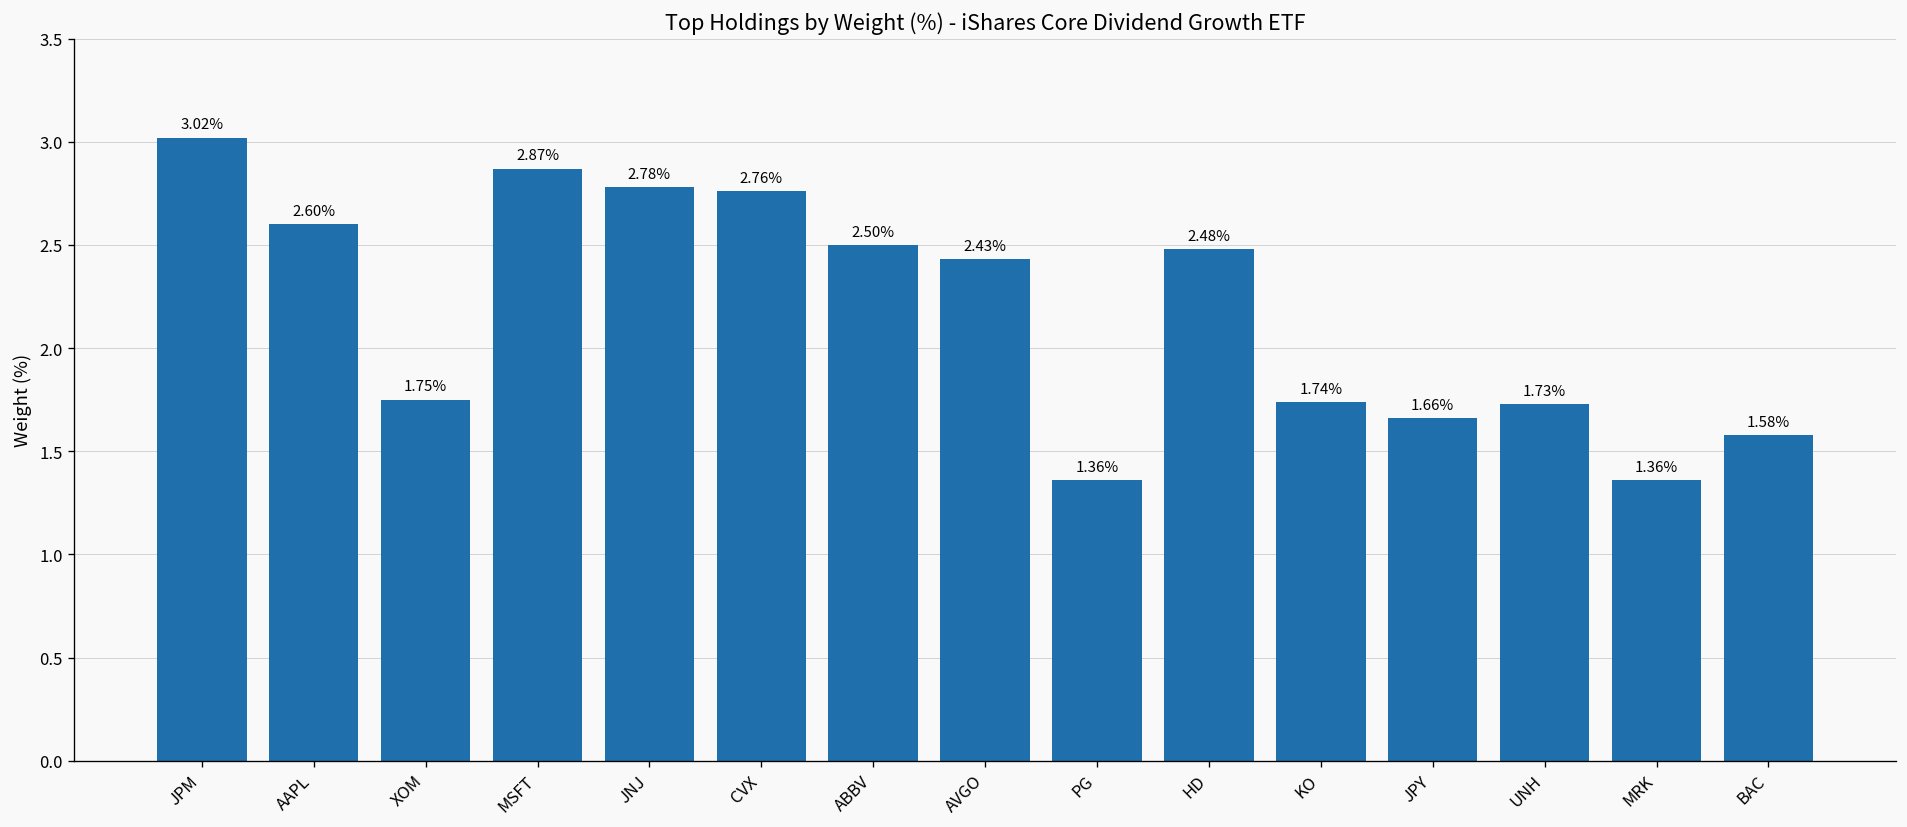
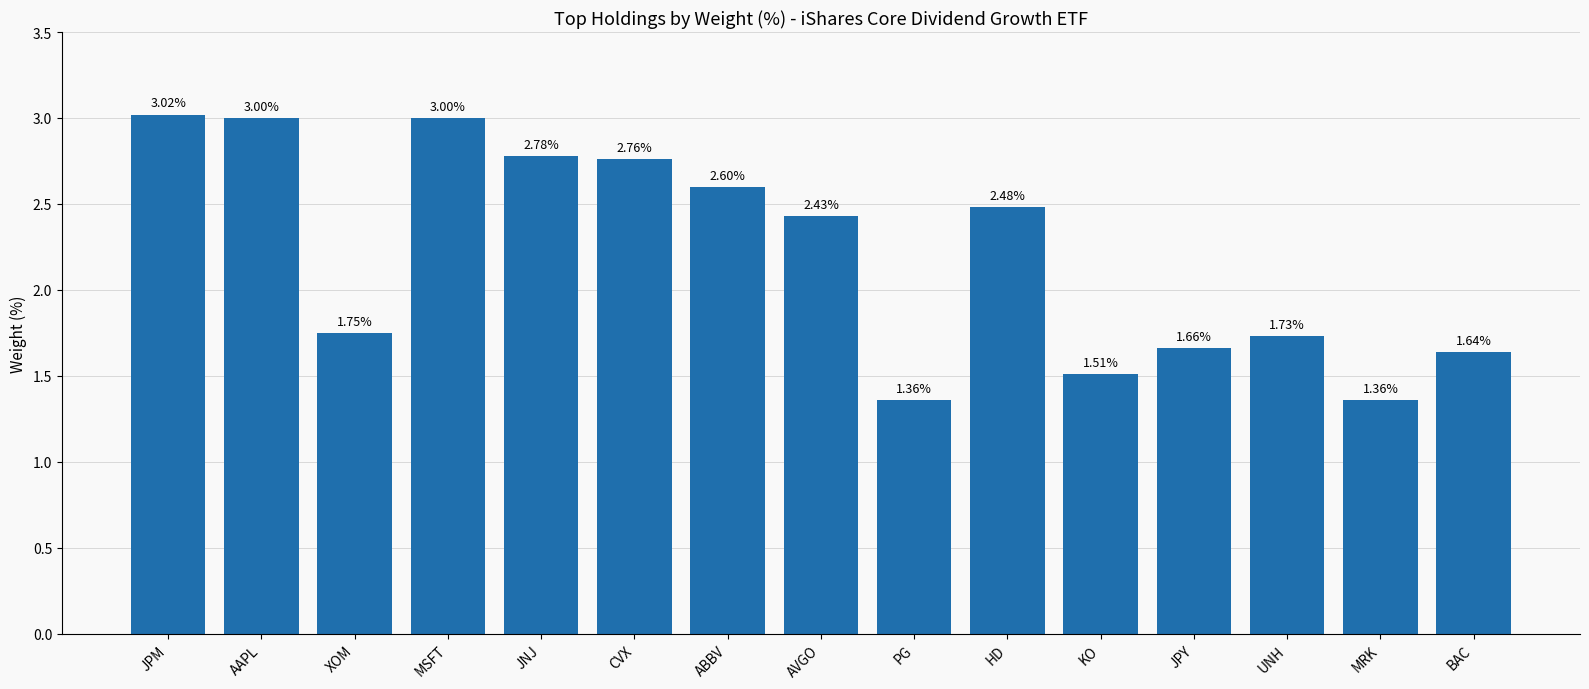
AAPL: 2.60% -> 3.00%
MSFT: 2.87% -> 3.00%
ABBV: 2.50% -> 2.60%
KO: 1.74% -> 1.51%
BAC: 1.58% -> 1.64%
